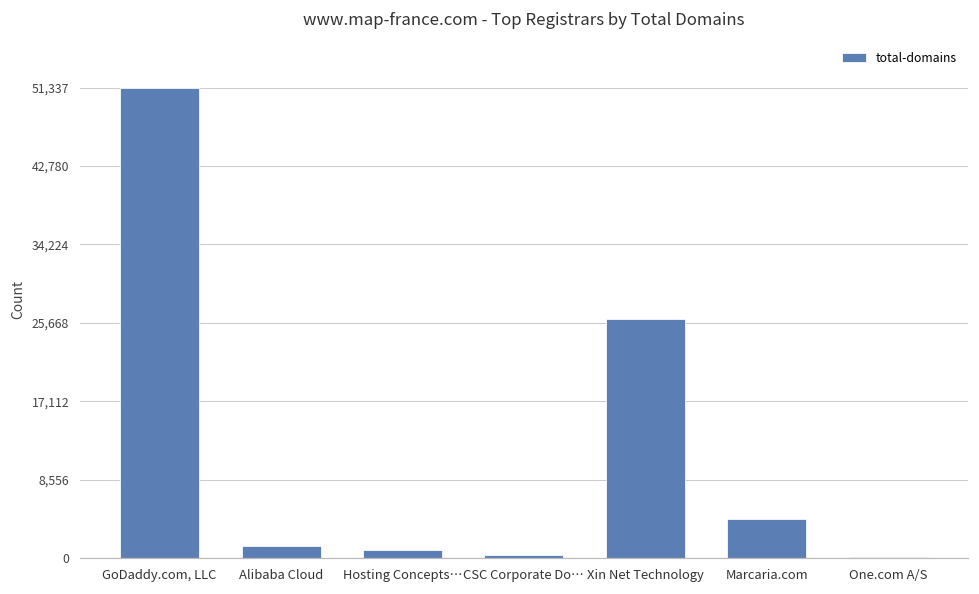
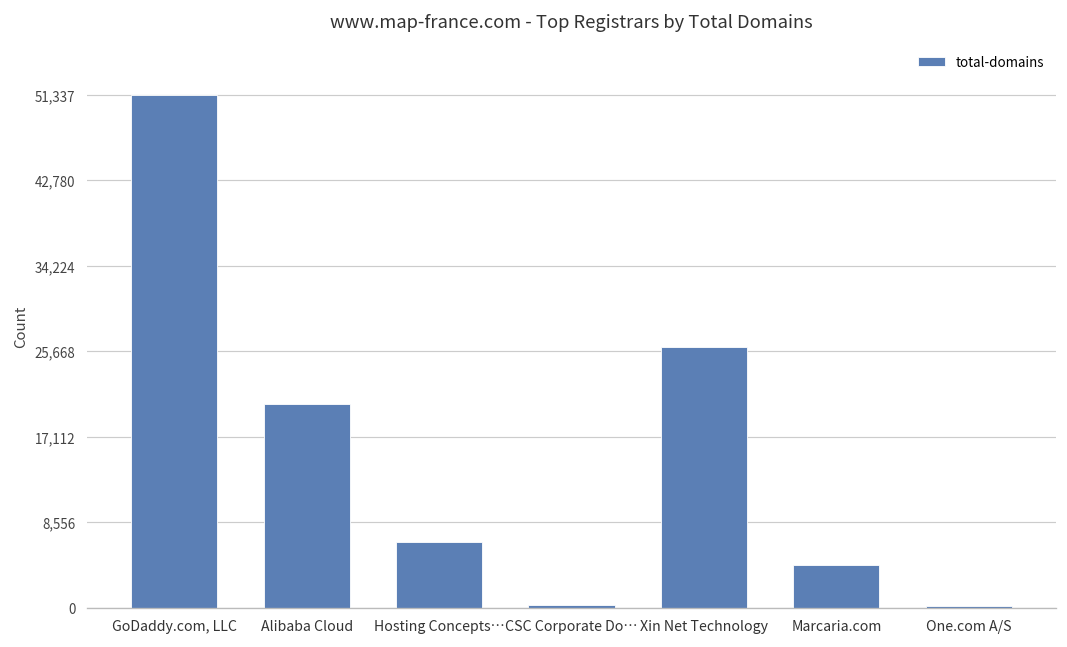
Alibaba Cloud: 1,000 -> 20,000
Hosting Concepts…: 1,000 -> 7,000
